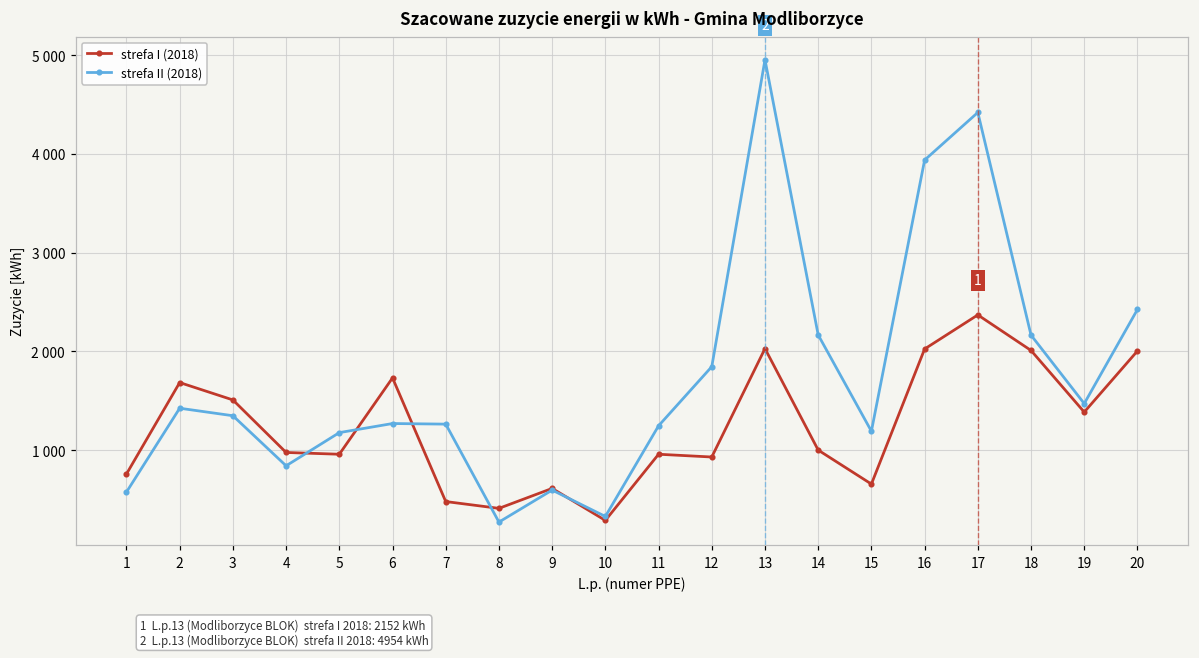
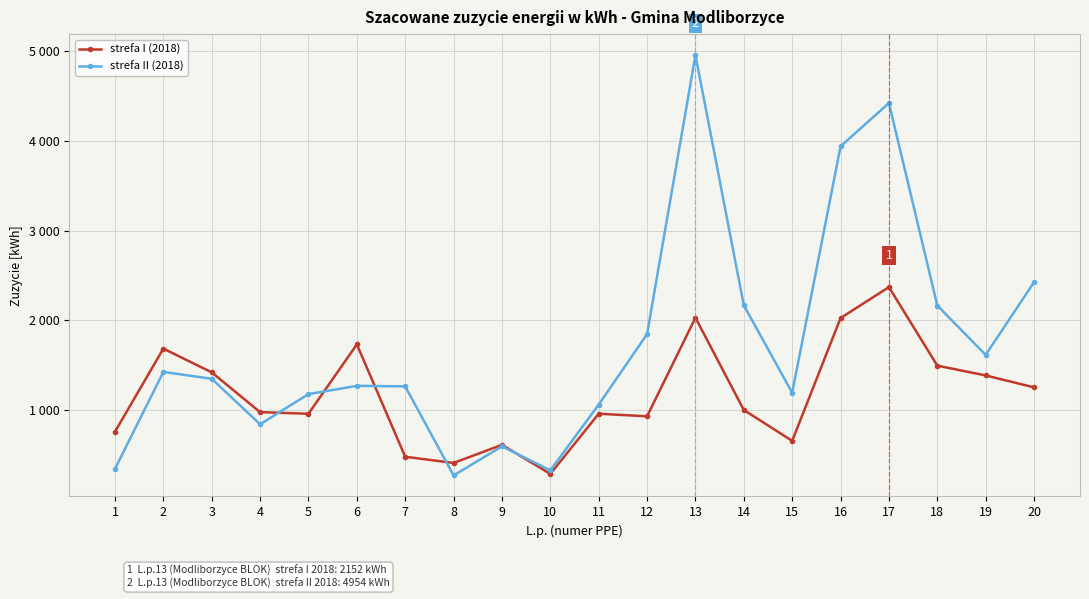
strefa II (2018), 1: 600 -> 300
strefa I (2018), 3: 1500 -> 1400
strefa II (2018), 11: 1200 -> 1100
strefa I (2018), 18: 2000 -> 1500
strefa II (2018), 19: 1500 -> 1600
strefa I (2018), 20: 2000 -> 1300
